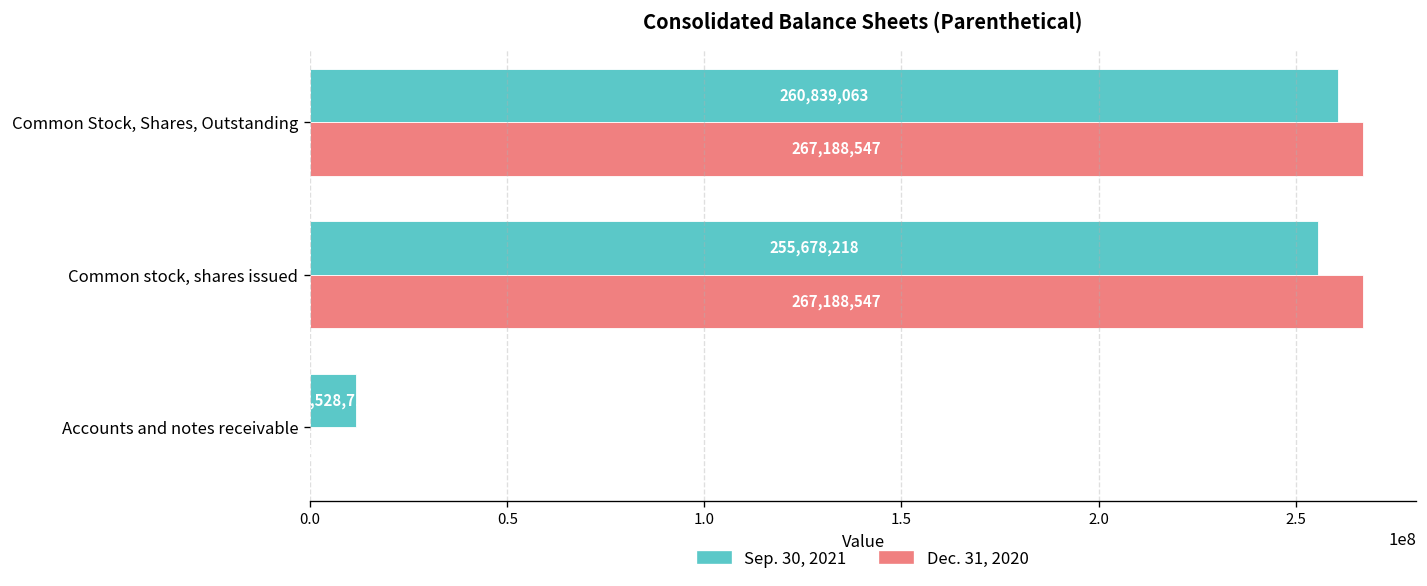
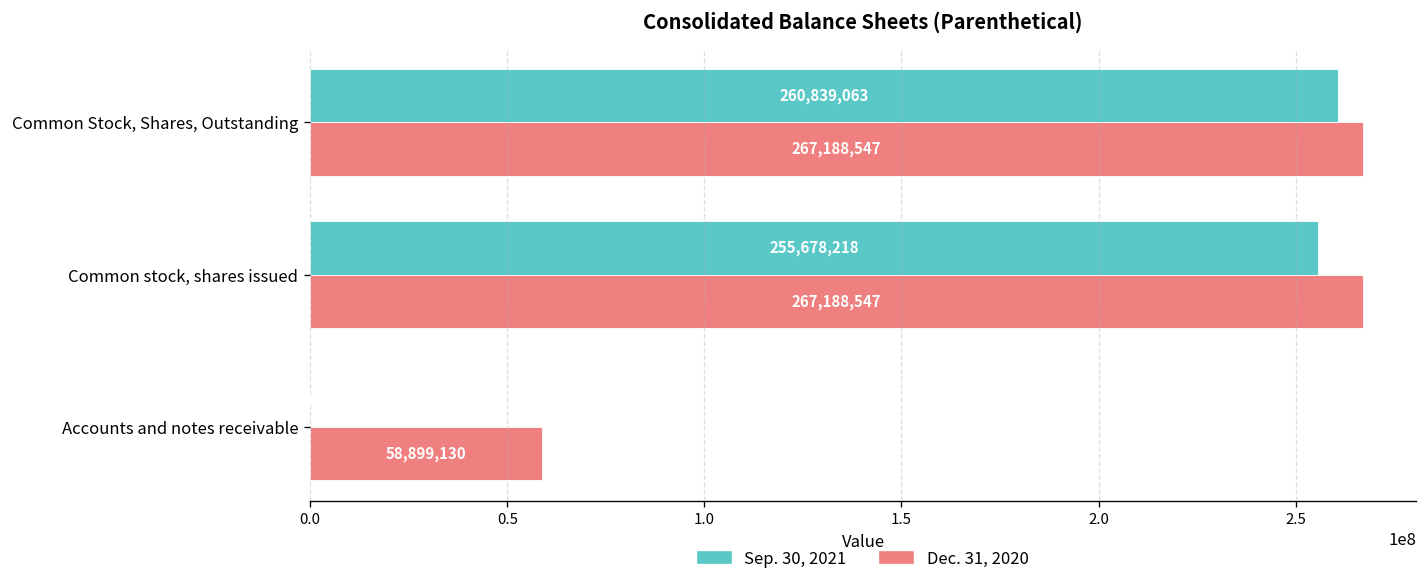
Sep. 30, 2021, Accounts and notes receivable: 12000000 -> 0
Dec. 31, 2020, Accounts and notes receivable: 0 -> 59000000
